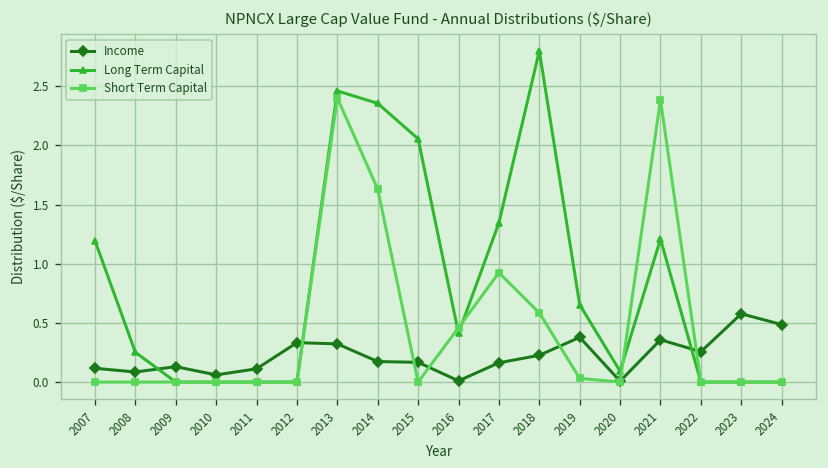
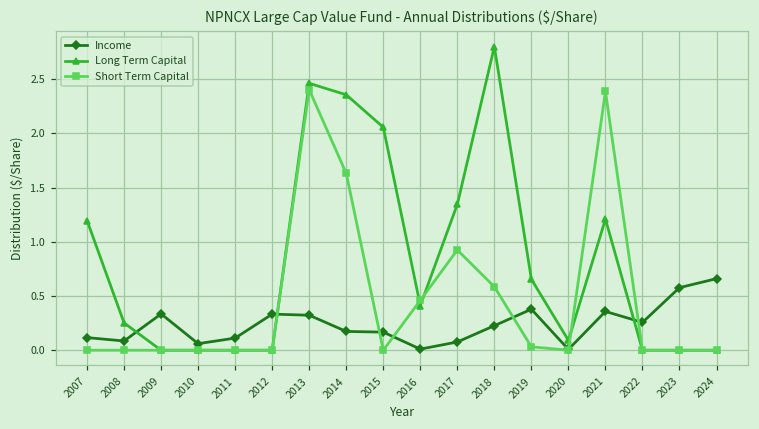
Income, 2009: 0.1 -> 0.3
Income, 2017: 0.2 -> 0.1
Income, 2024: 0.5 -> 0.7
